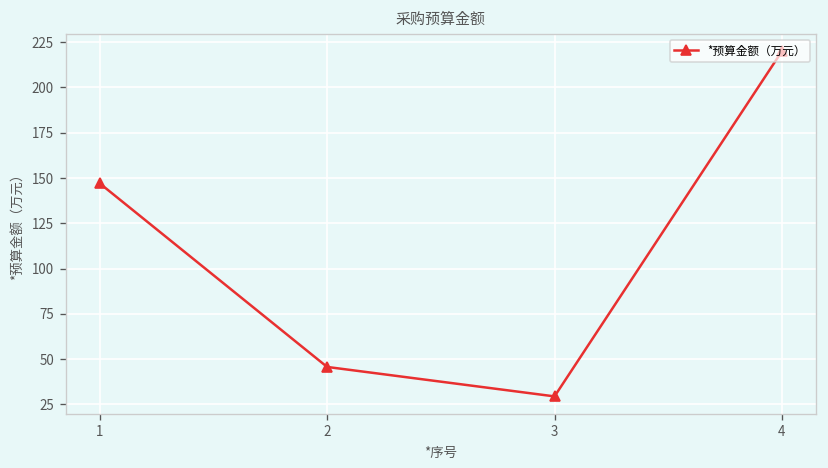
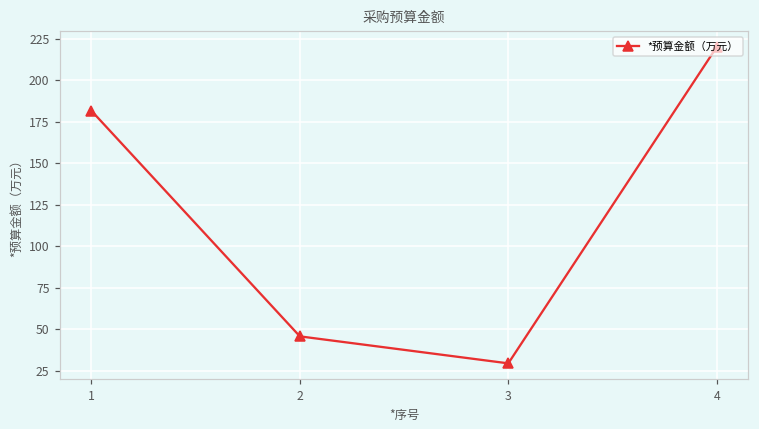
1: 147 -> 182
